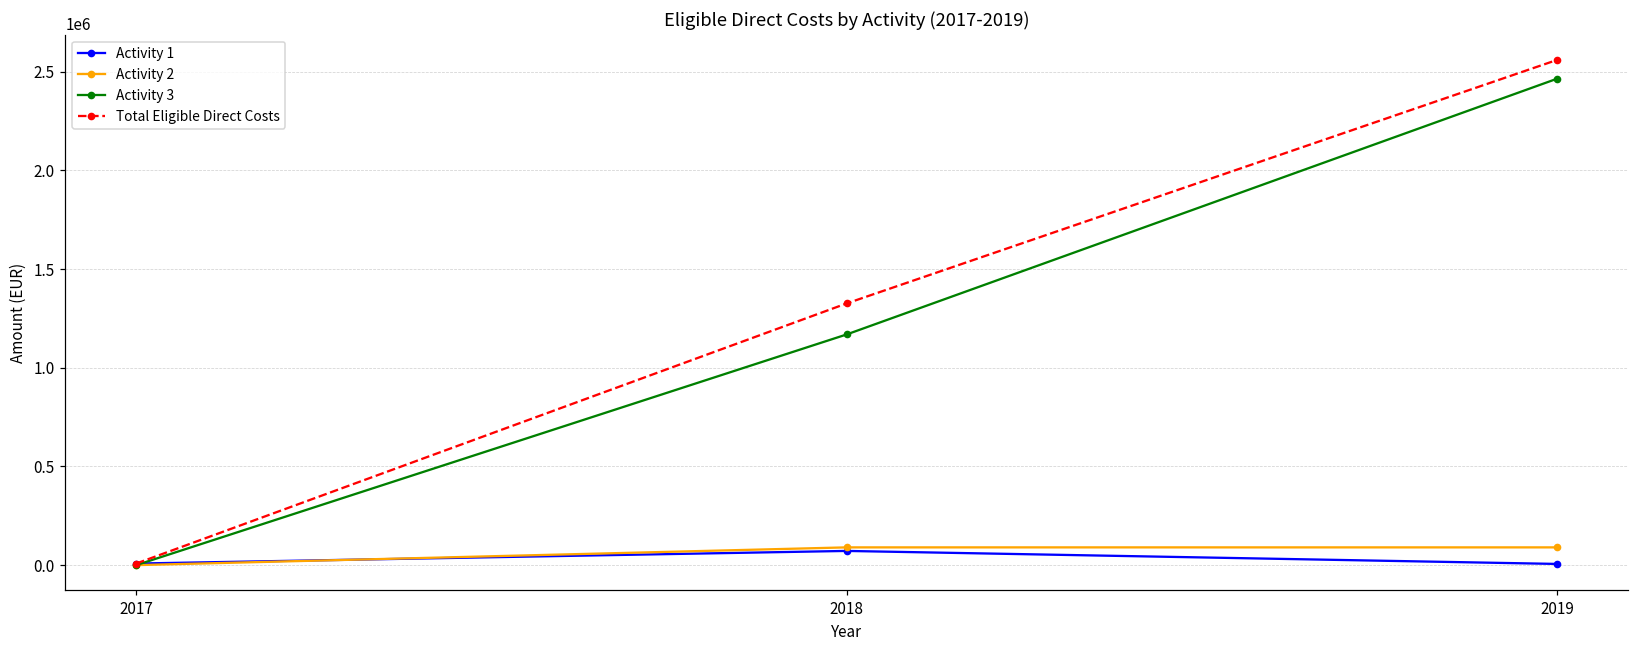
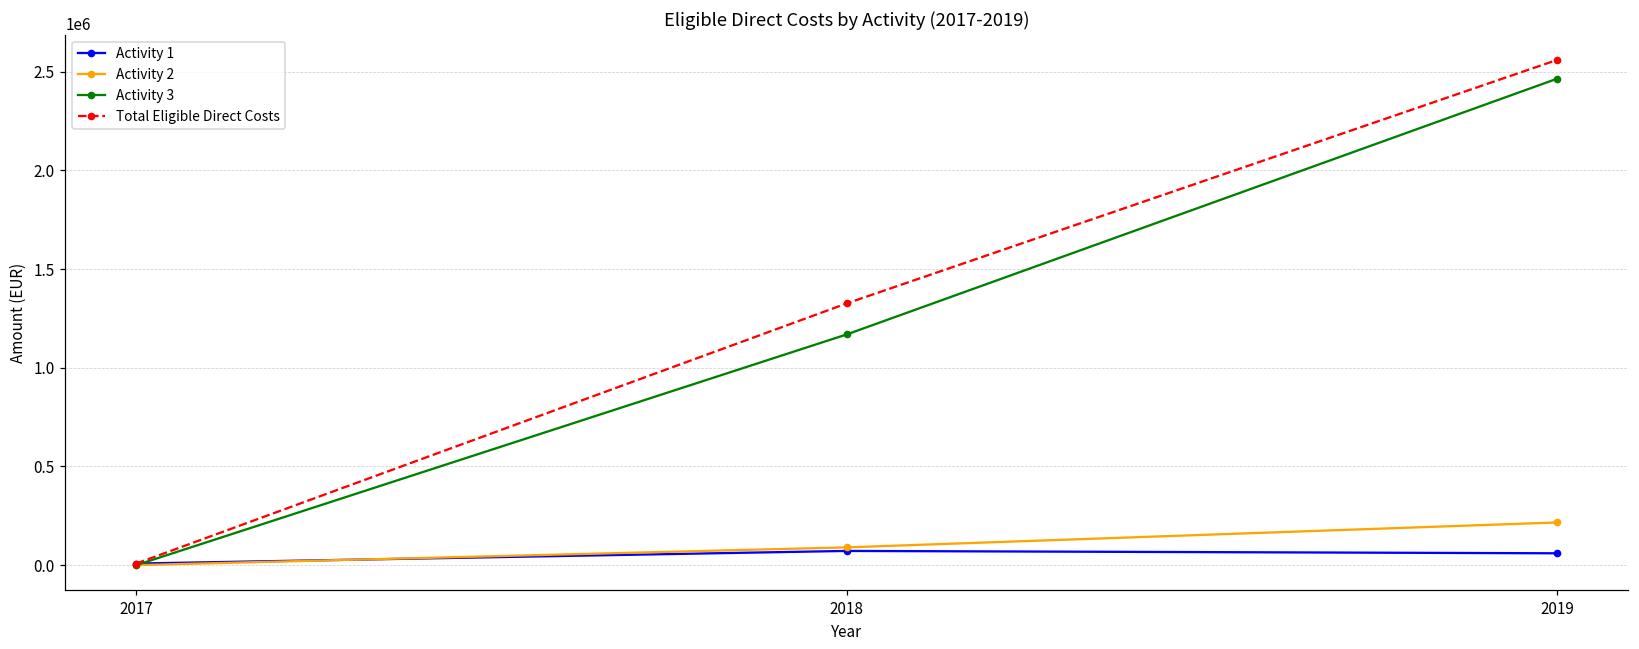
Activity 1, 2019: 10000 -> 60000
Activity 2, 2019: 90000 -> 220000
